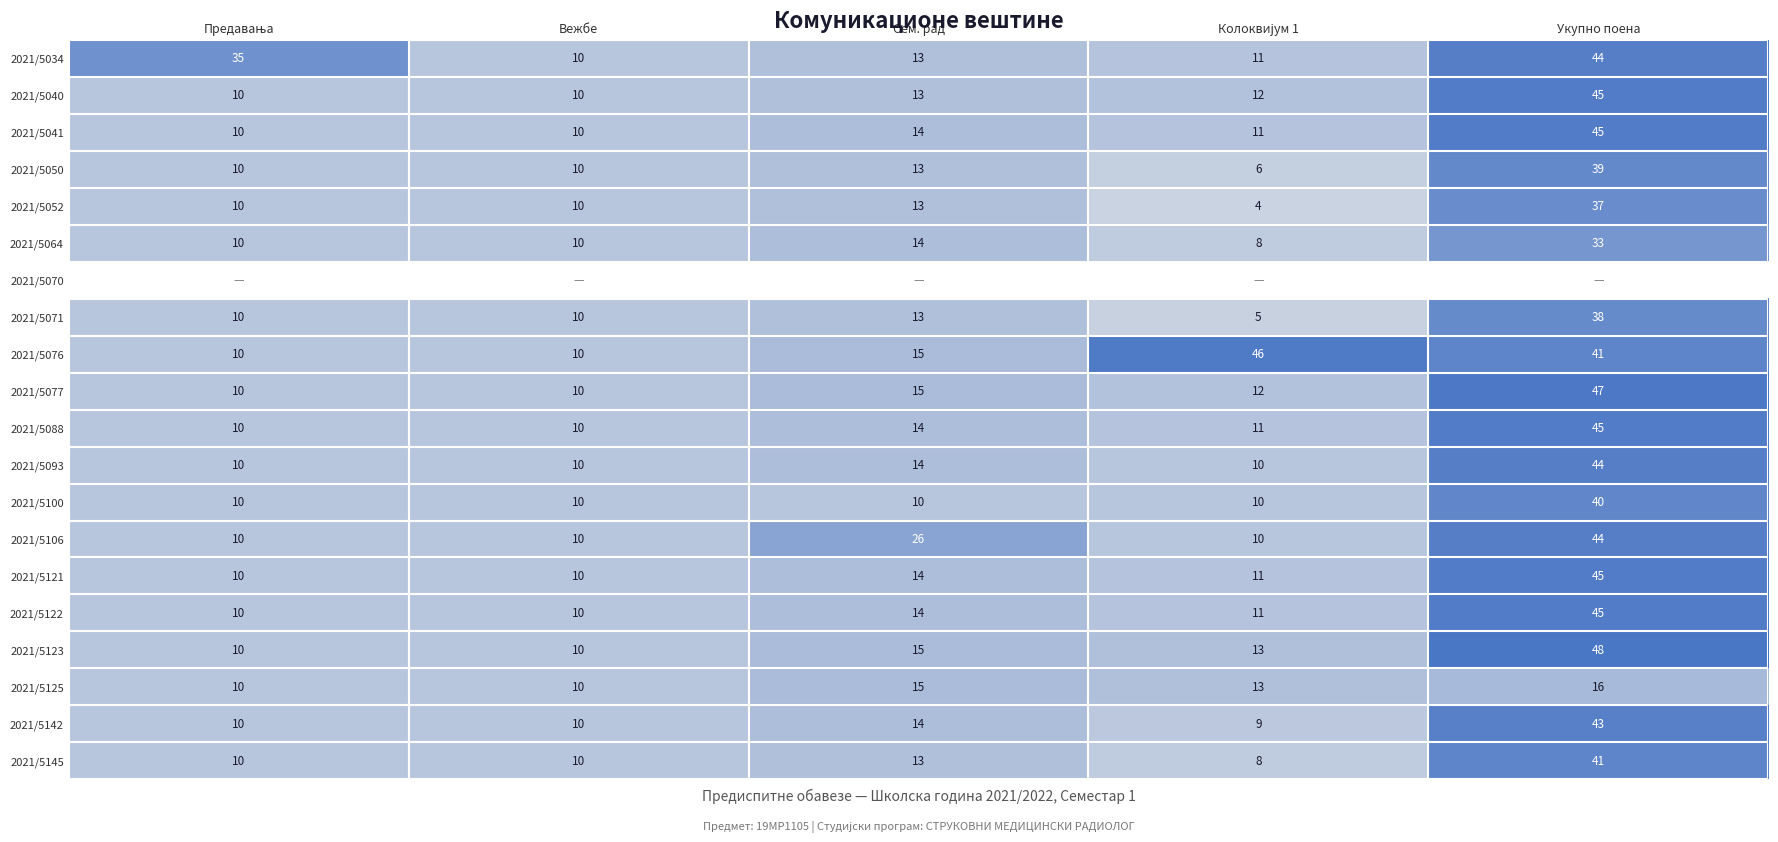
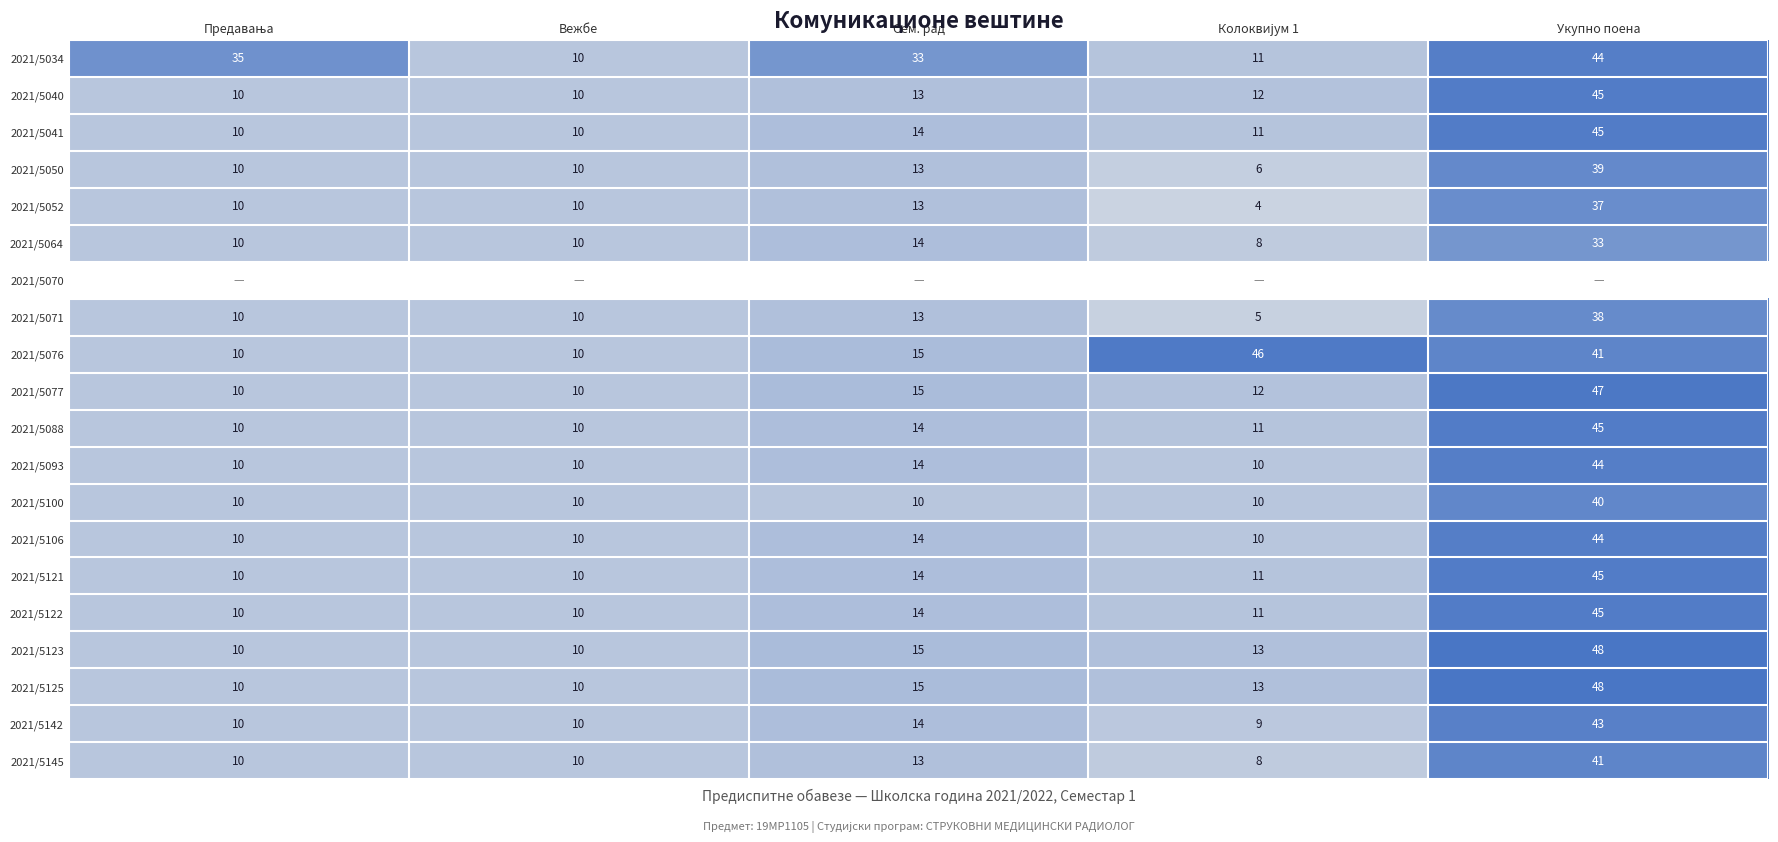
2021/5034, Сем. рад: 13 -> 33
2021/5106, Сем. рад: 26 -> 14
2021/5125, Укупно поена: 16 -> 48
